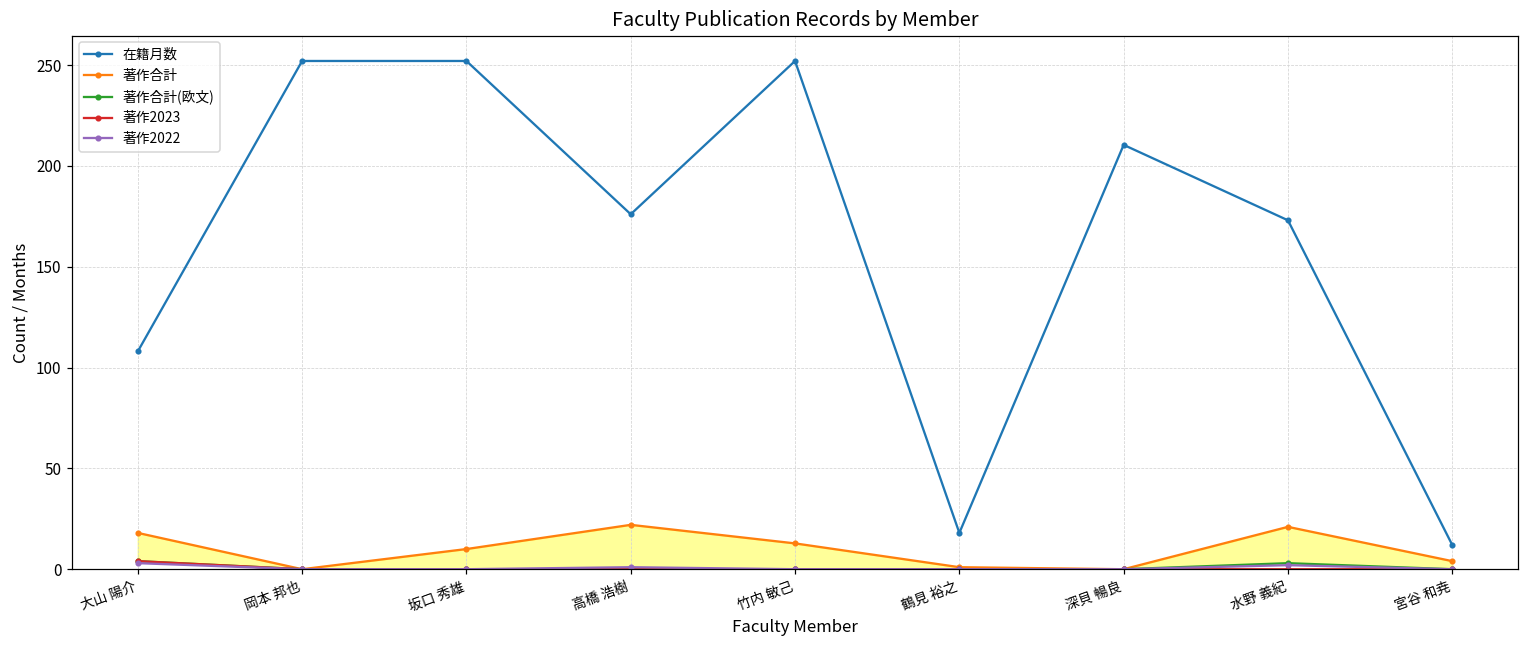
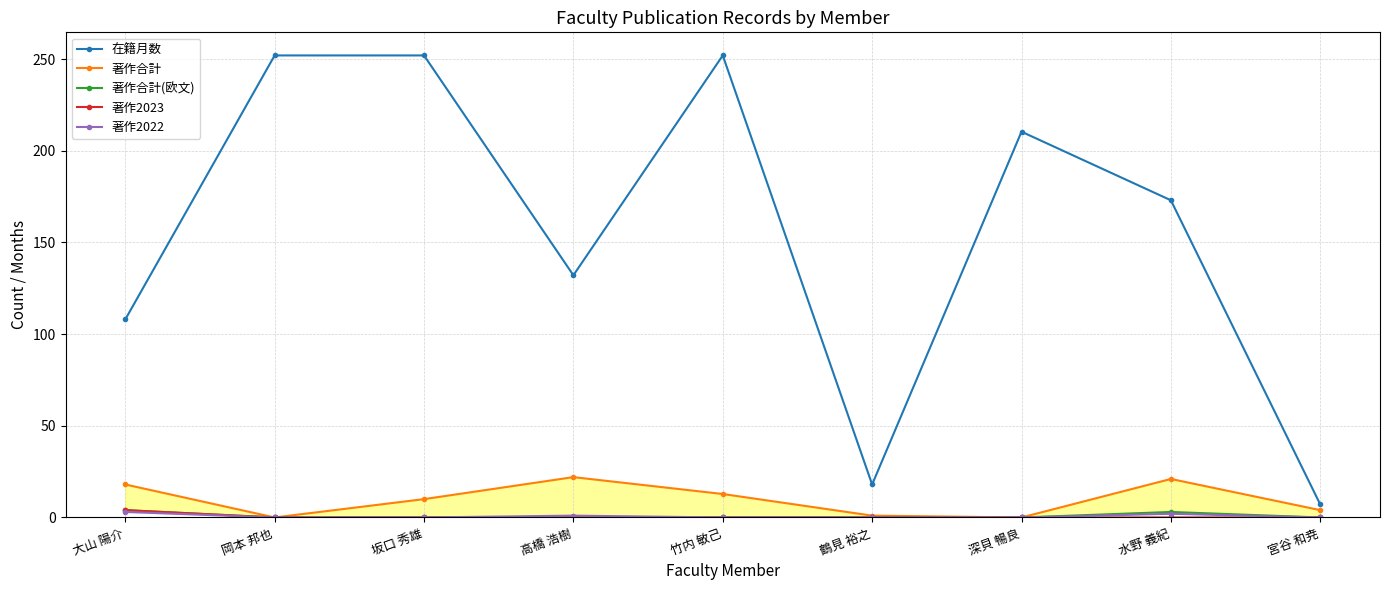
在籍月数, 高橋 浩樹: 176 -> 132
在籍月数, 宮谷 和尭: 12 -> 7
